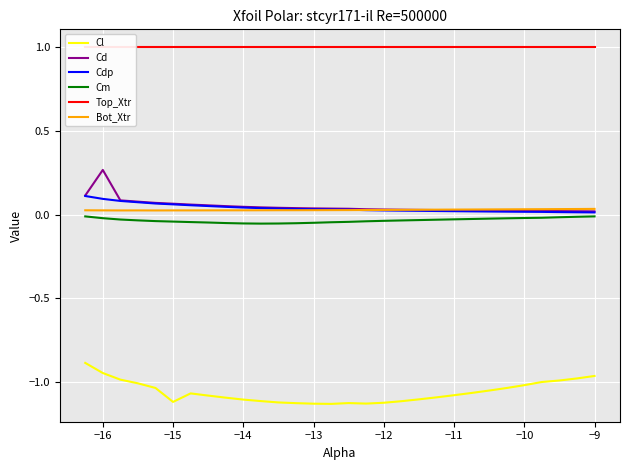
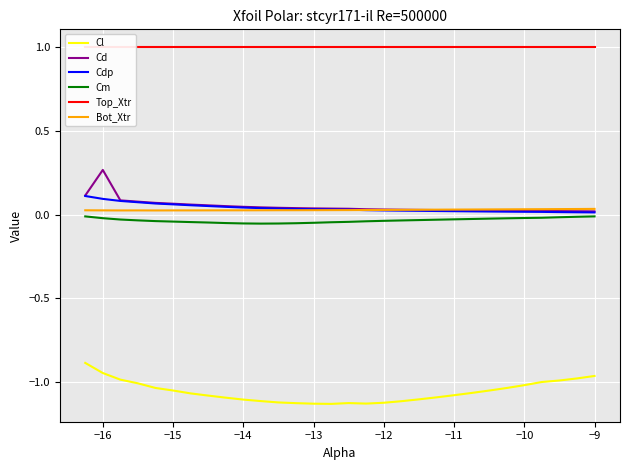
Cl, −15: -1.12 -> -1.05
